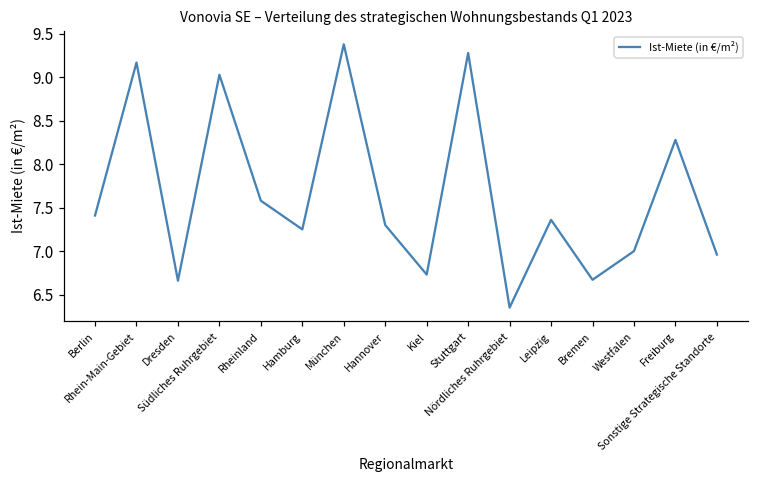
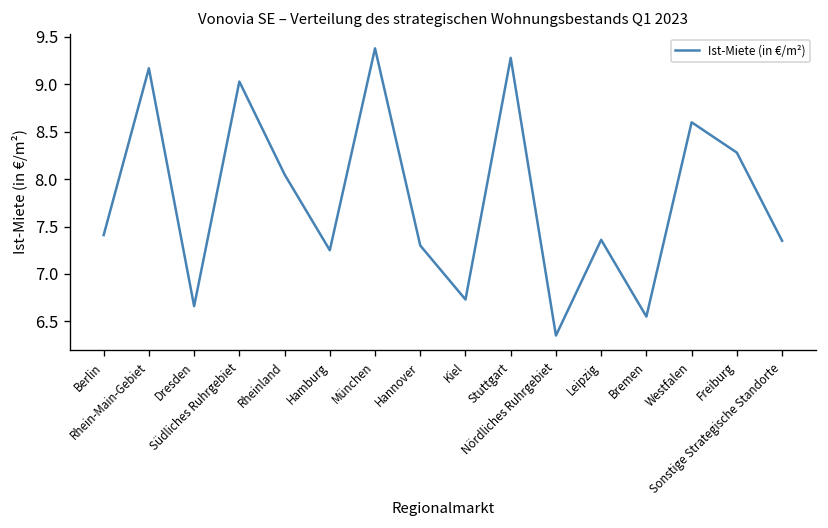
Rheinland: 7.6 -> 8.1
Bremen: 6.7 -> 6.6
Westfalen: 7.0 -> 8.6
Sonstige Strategische Standorte: 7.0 -> 7.4
